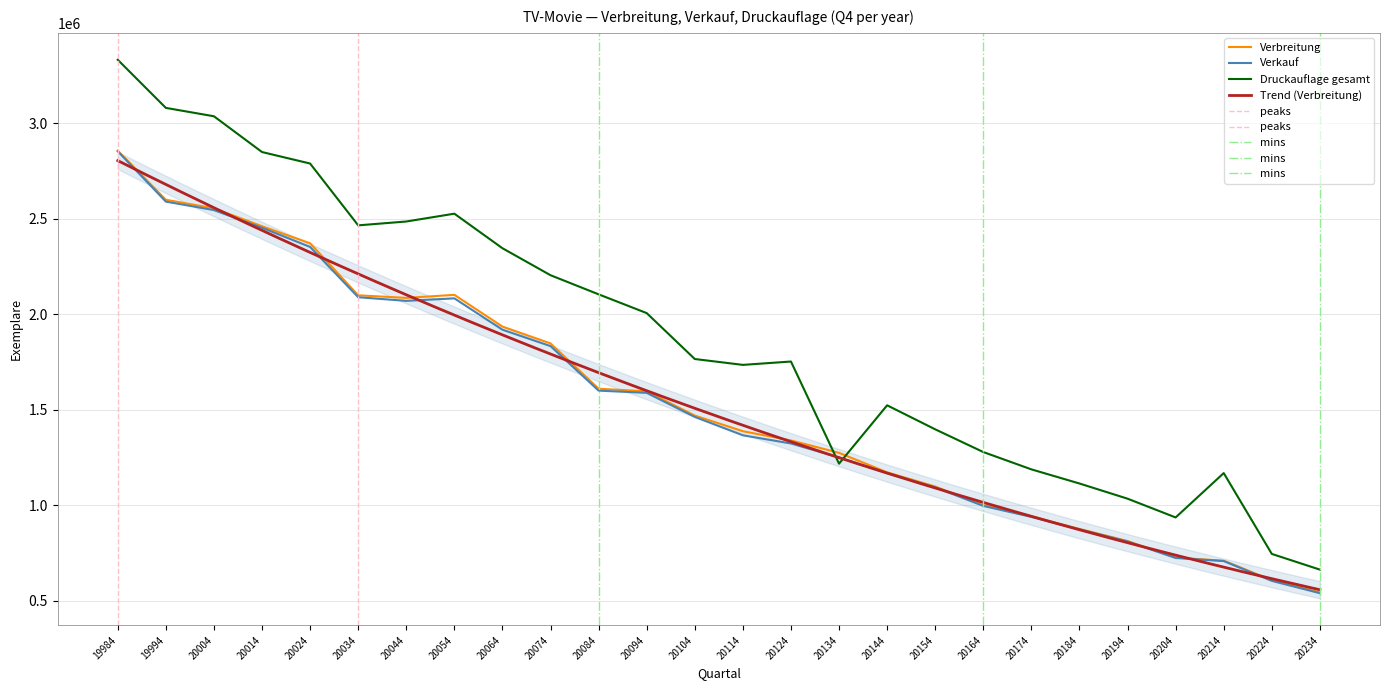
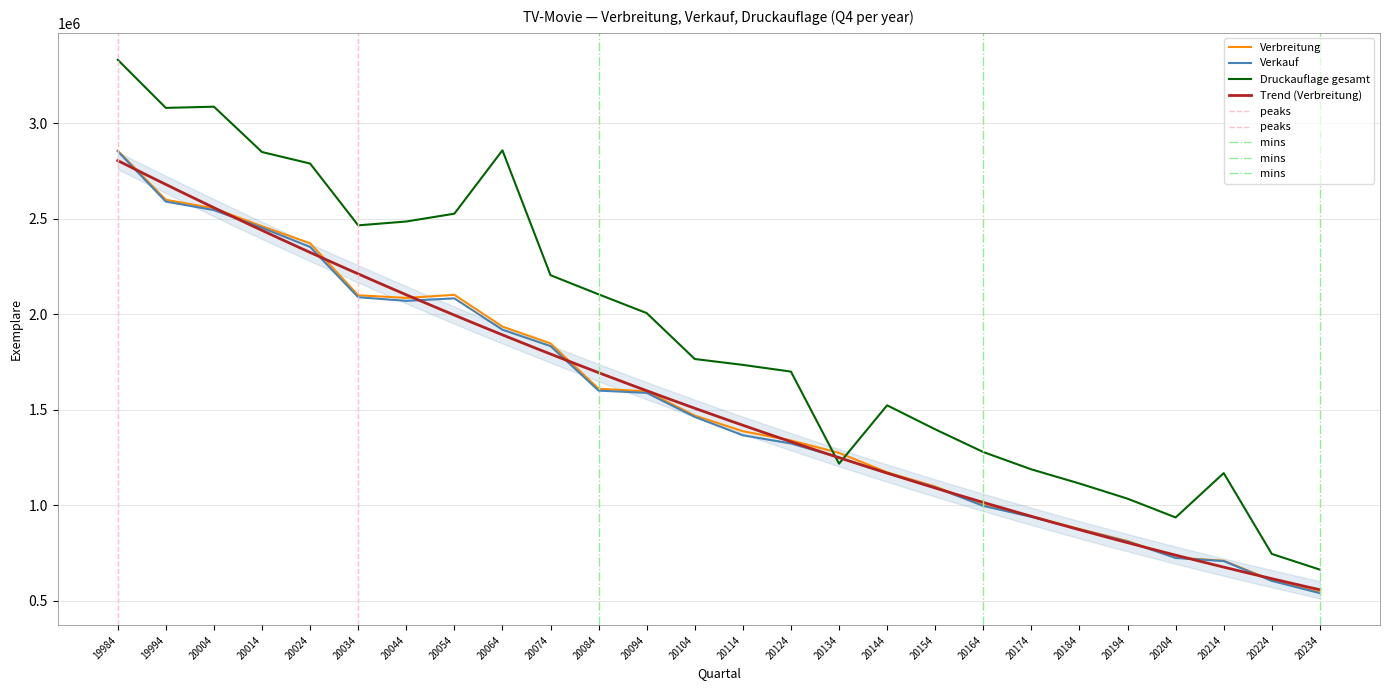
Druckauflage gesamt, 20004: 3040000 -> 3090000
Druckauflage gesamt, 20064: 2340000 -> 2860000
Druckauflage gesamt, 20124: 1750000 -> 1700000
